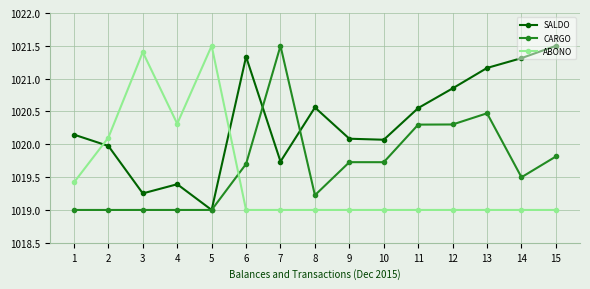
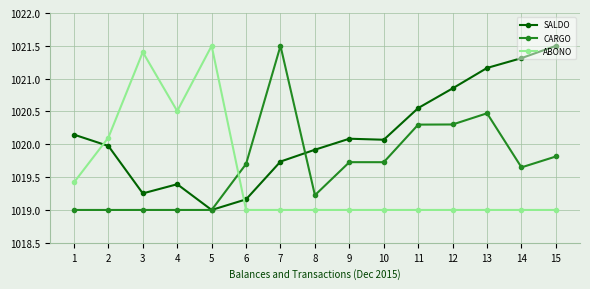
ABONO, 4: 1020.3 -> 1020.5
SALDO, 6: 1021.3 -> 1019.2
SALDO, 8: 1020.6 -> 1019.9
CARGO, 14: 1019.5 -> 1019.6
